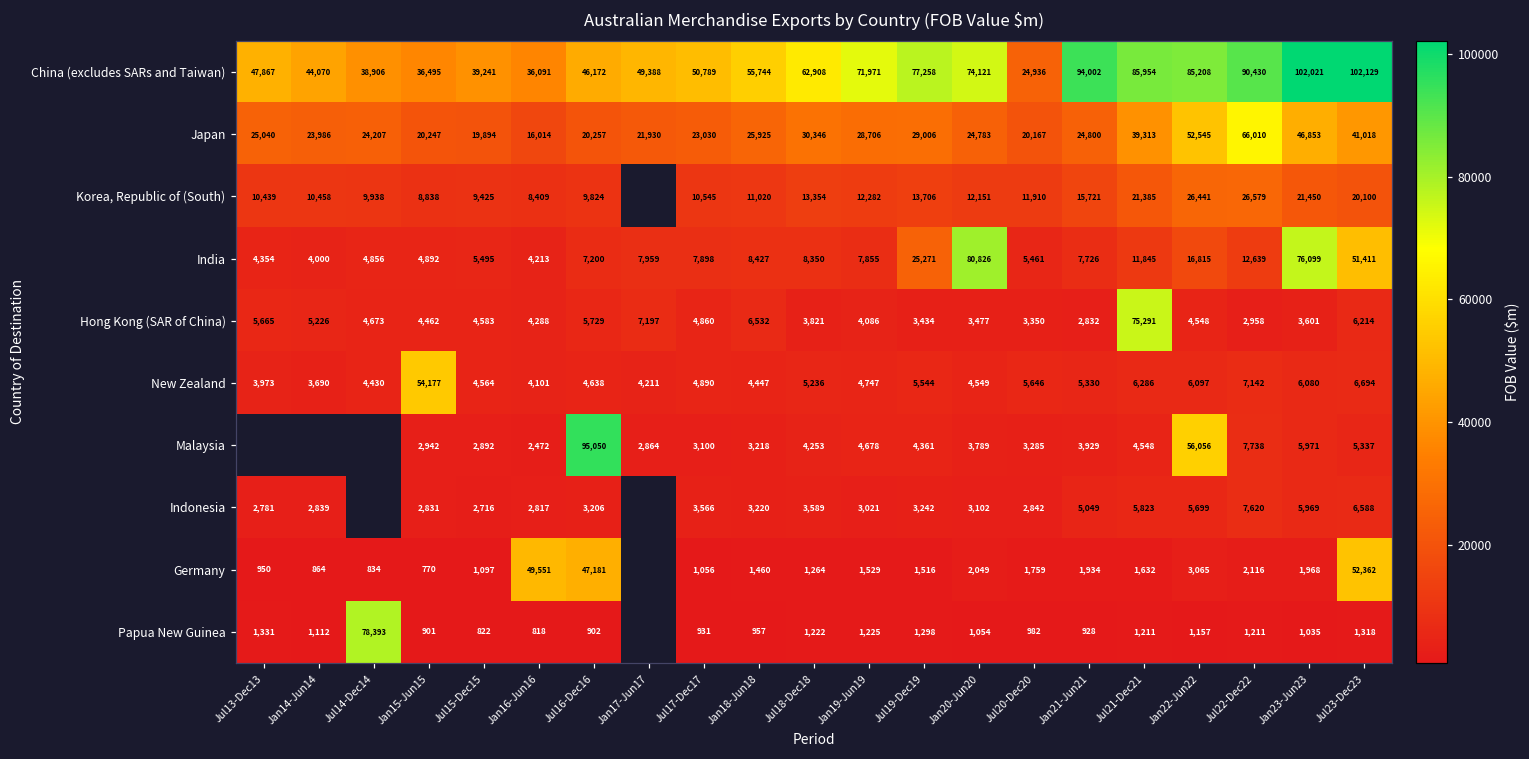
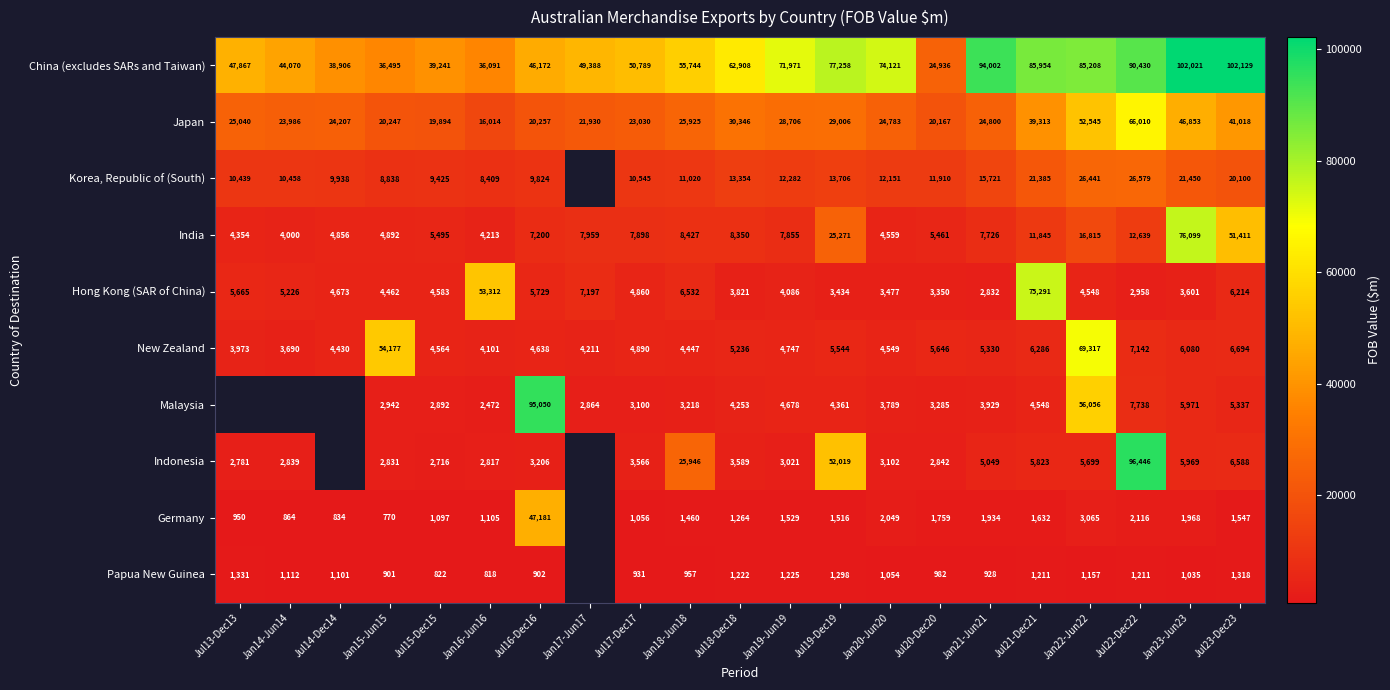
India, Jan20-Jun20: 80,826 -> 4,559
Hong Kong (SAR of China), Jan16-Jun16: 4,288 -> 53,312
New Zealand, Jan22-Jun22: 6,097 -> 69,317
Indonesia, Jan18-Jun18: 3,220 -> 25,946
Indonesia, Jul19-Dec19: 3,242 -> 52,019
Indonesia, Jul22-Dec22: 7,620 -> 96,446
Germany, Jan16-Jun16: 49,551 -> 1,105
Germany, Jul23-Dec23: 52,362 -> 1,547
Papua New Guinea, Jul14-Dec14: 78,393 -> 1,101
